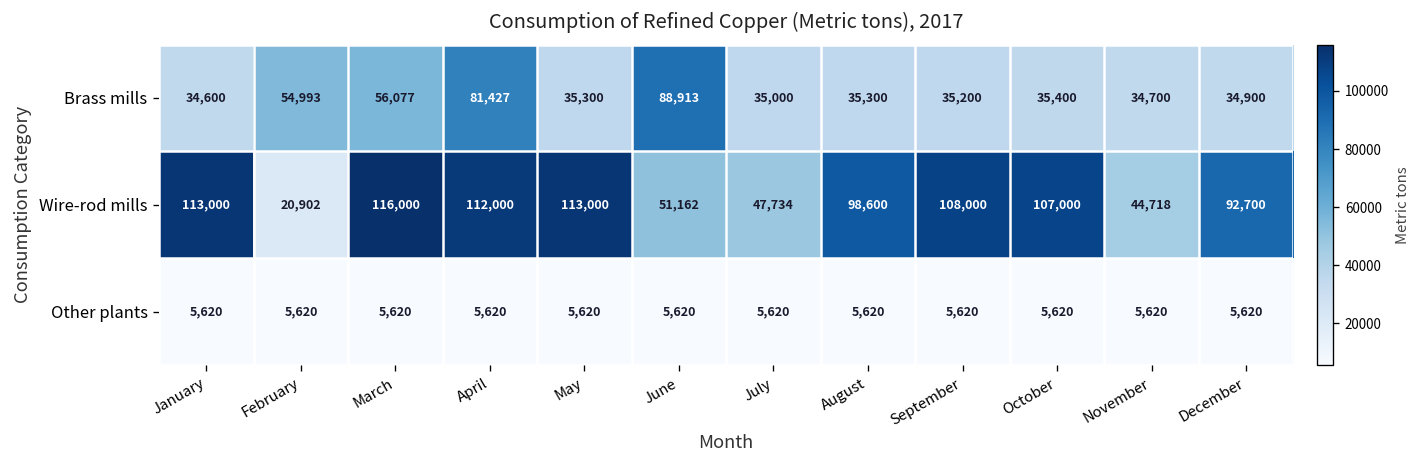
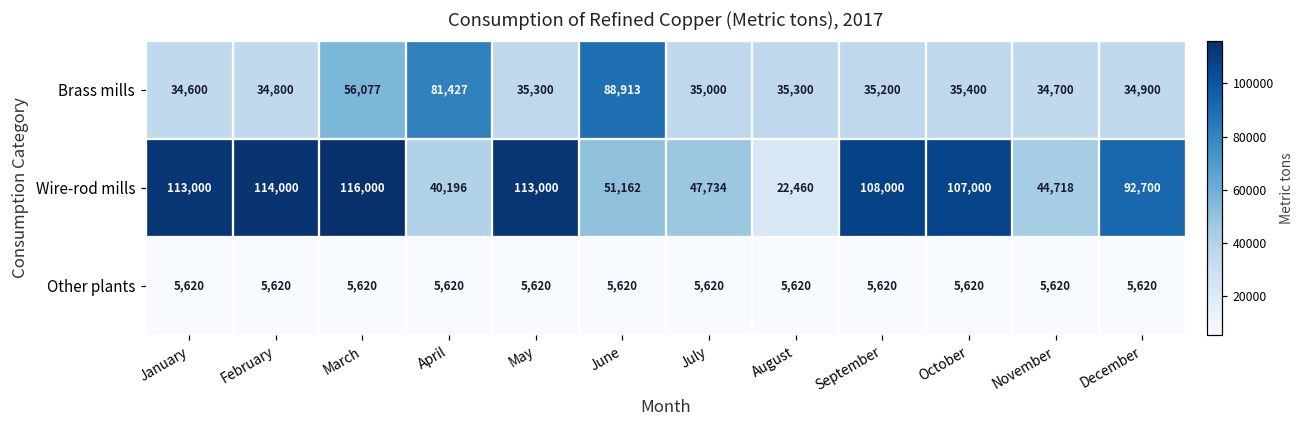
Brass mills, February: 54,993 -> 34,800
Wire-rod mills, February: 20,902 -> 114,000
Wire-rod mills, April: 112,000 -> 40,196
Wire-rod mills, August: 98,600 -> 22,460
